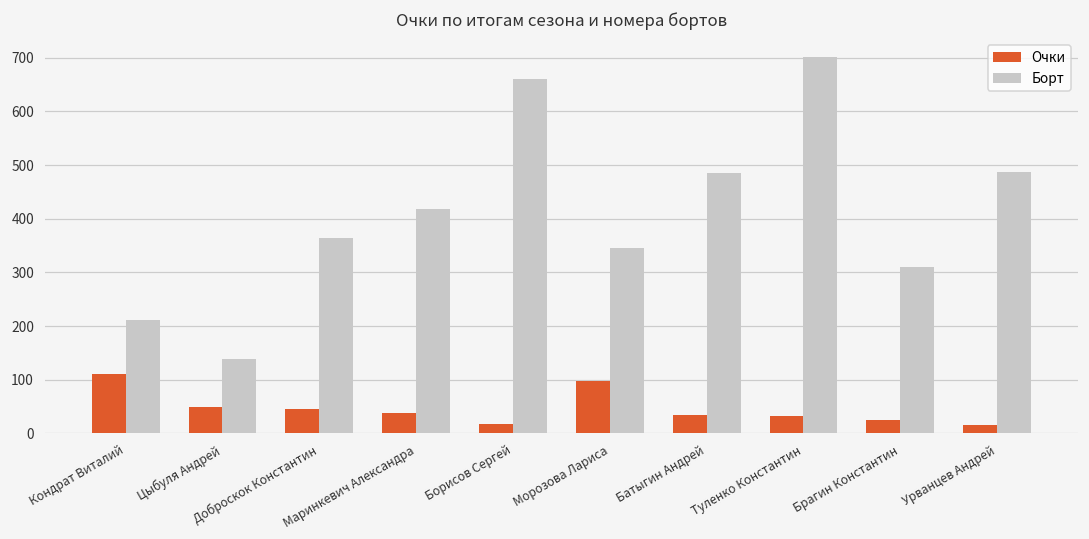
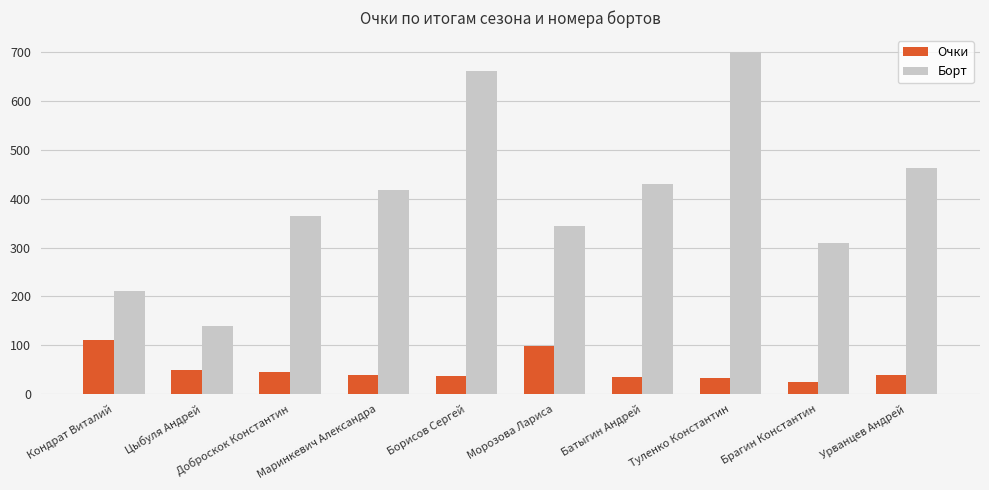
Очки, Борисов Сергей: 20 -> 40
Борт, Батыгин Андрей: 490 -> 430
Очки, Урванцев Андрей: 20 -> 40
Борт, Урванцев Андрей: 490 -> 460
